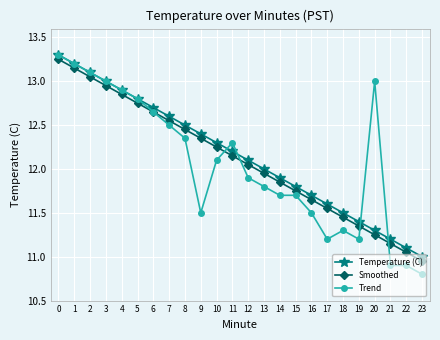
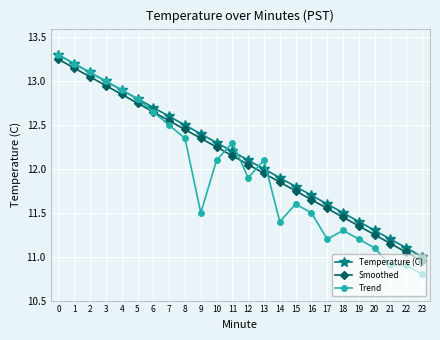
Trend, 13: 11.8 -> 12.1
Trend, 14: 11.7 -> 11.4
Trend, 15: 11.7 -> 11.6
Trend, 20: 13.0 -> 11.1
